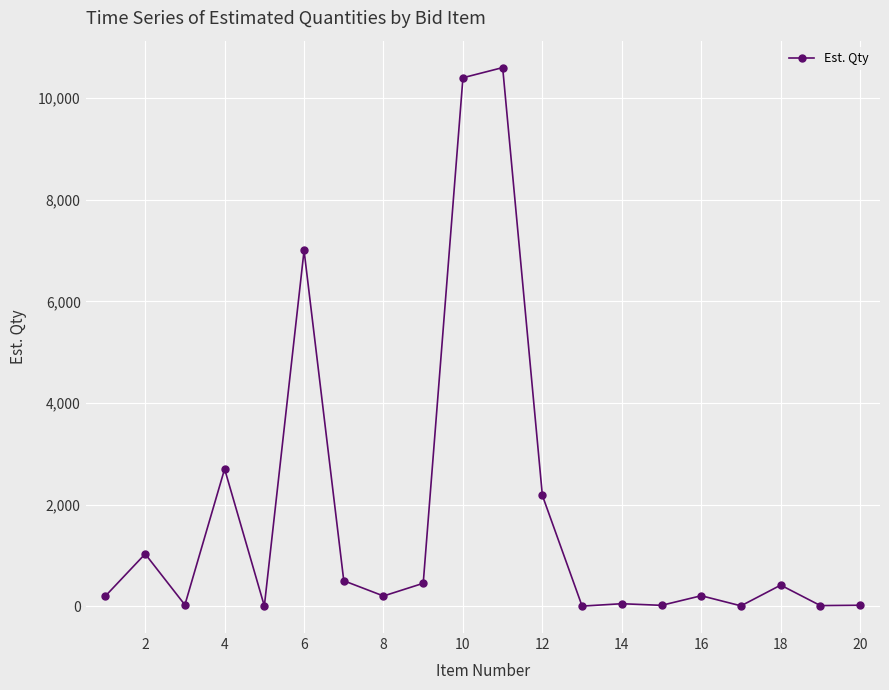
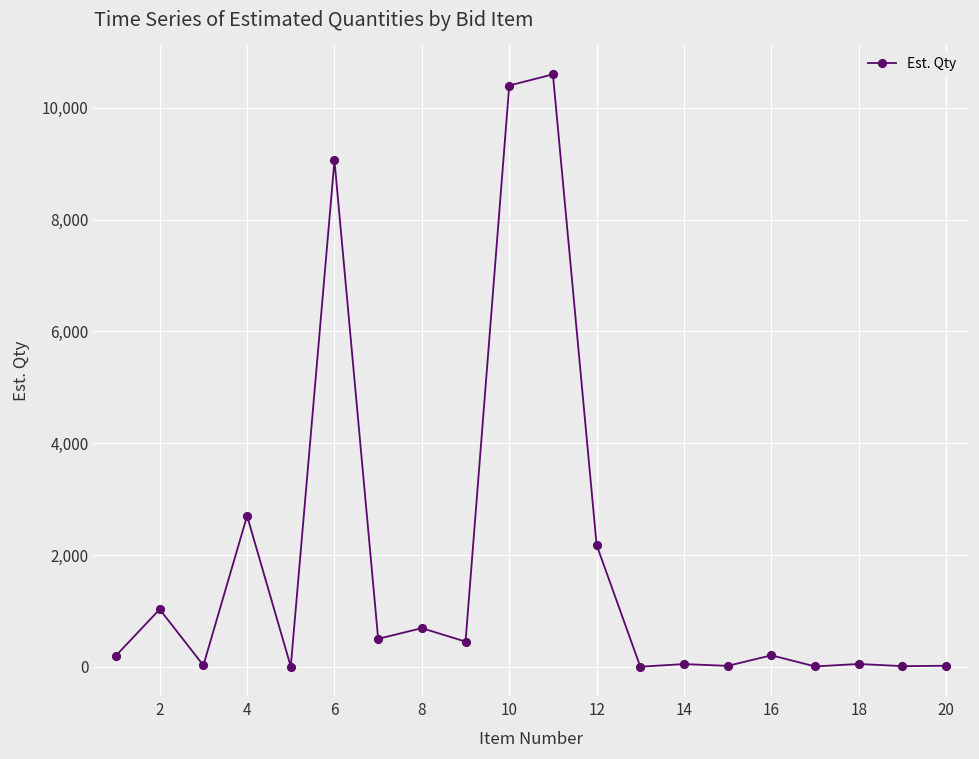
6: 7,000 -> 9,100
8: 200 -> 700
18: 400 -> 100
